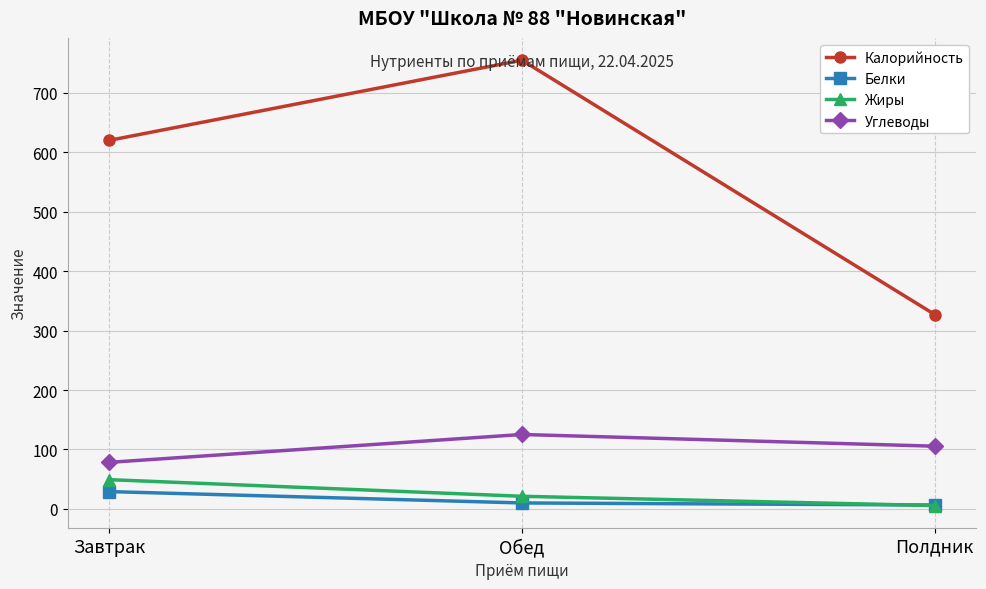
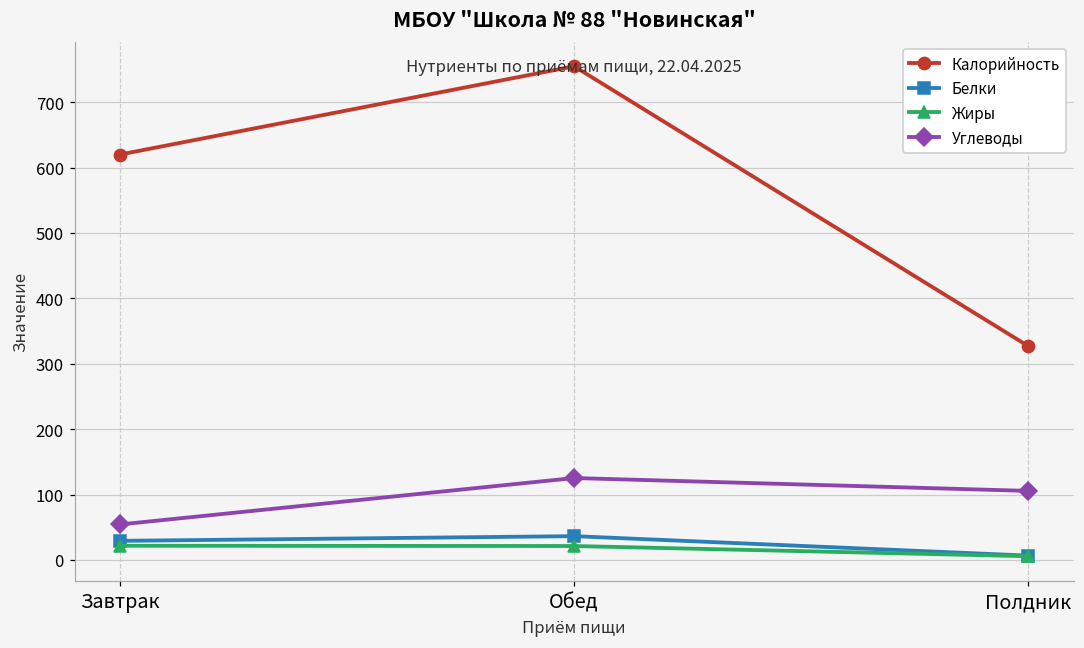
Жиры, Завтрак: 50 -> 20
Углеводы, Завтрак: 80 -> 50
Белки, Обед: 10 -> 40
